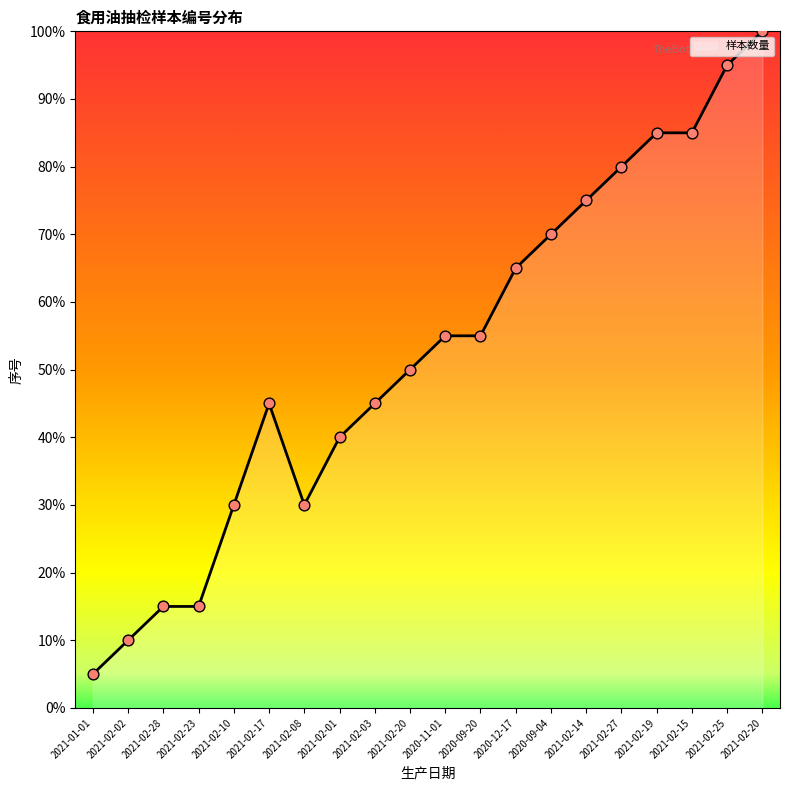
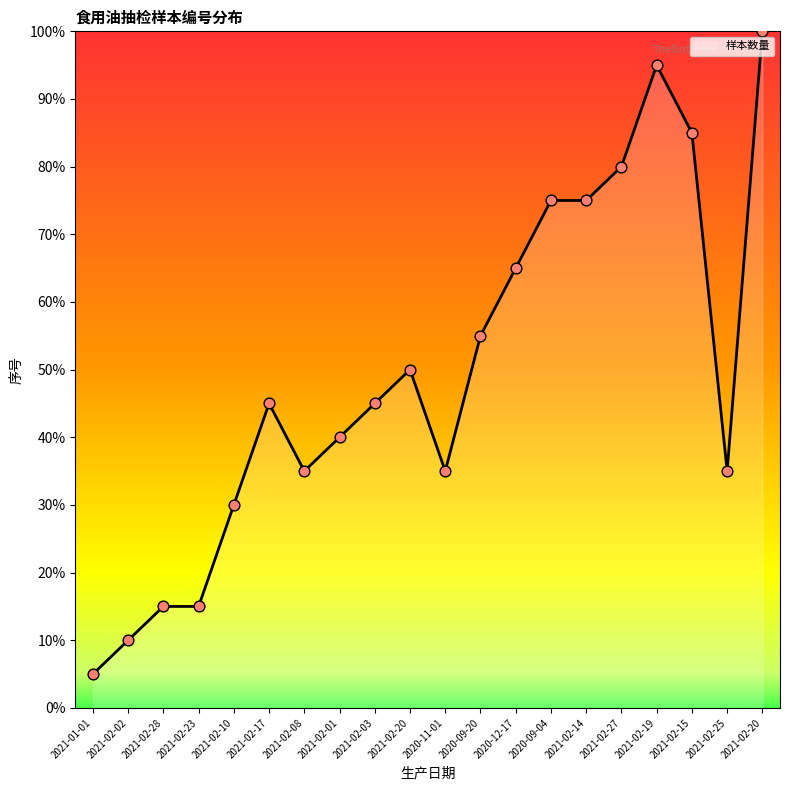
2021-02-08: 30% -> 35%
2020-11-01: 55% -> 35%
2020-09-04: 70% -> 75%
2021-02-19: 85% -> 95%
2021-02-25: 95% -> 35%
